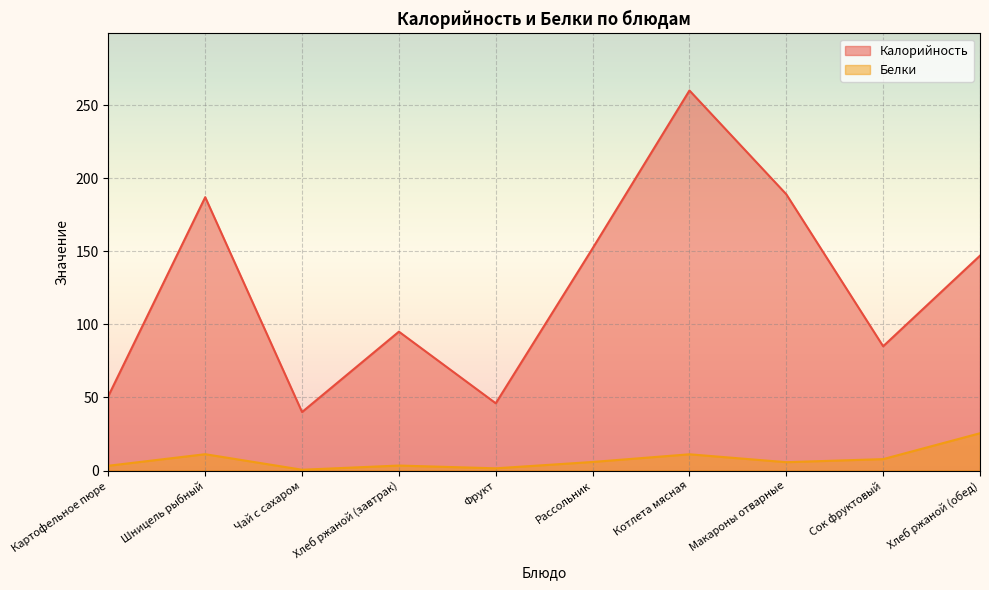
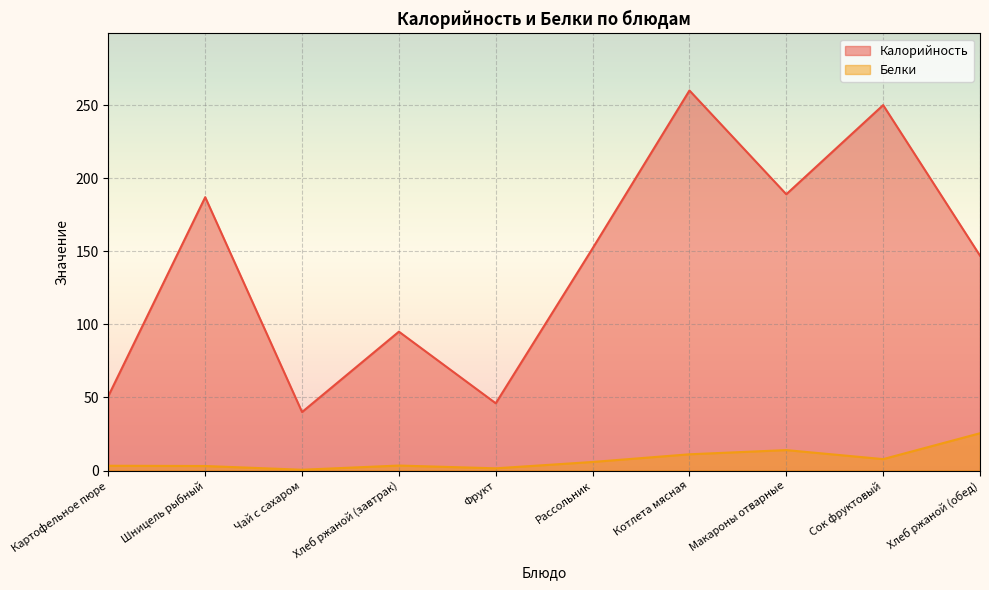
Белки, Шницель рыбный: 11 -> 3
Белки, Макароны отварные: 6 -> 14
Калорийность, Сок фруктовый: 85 -> 250
